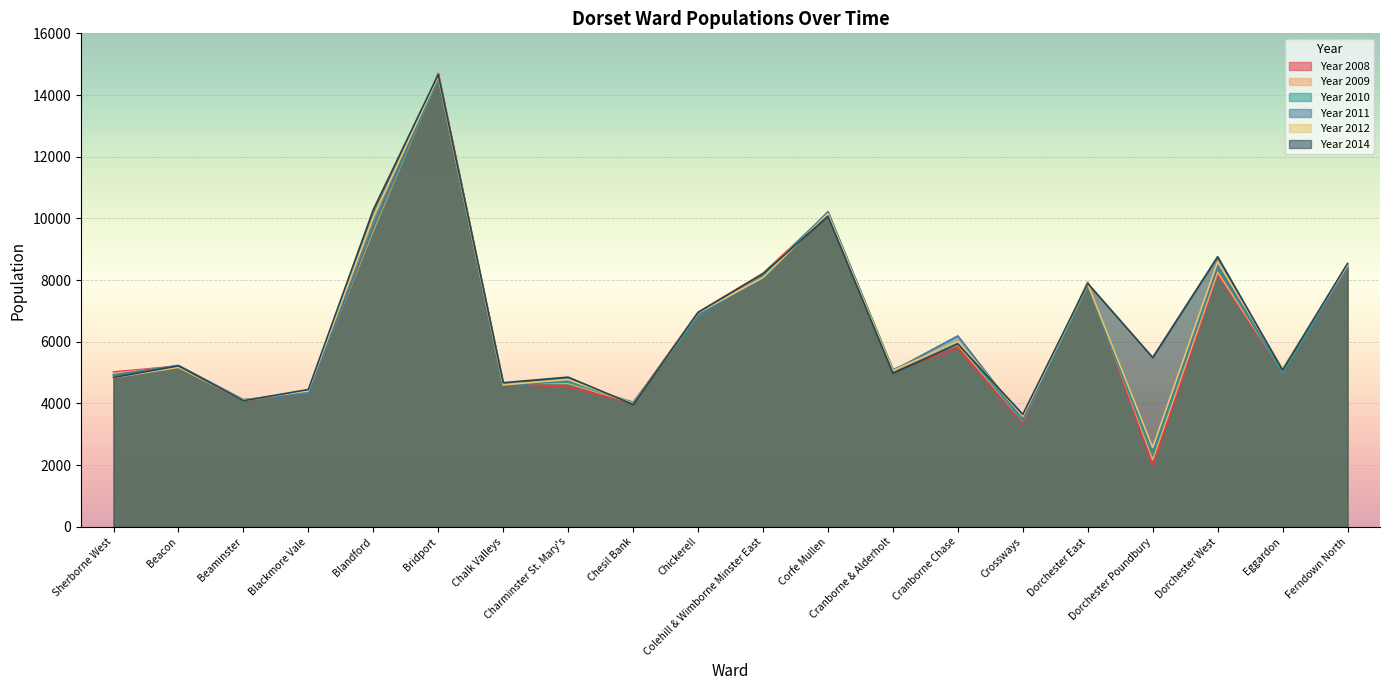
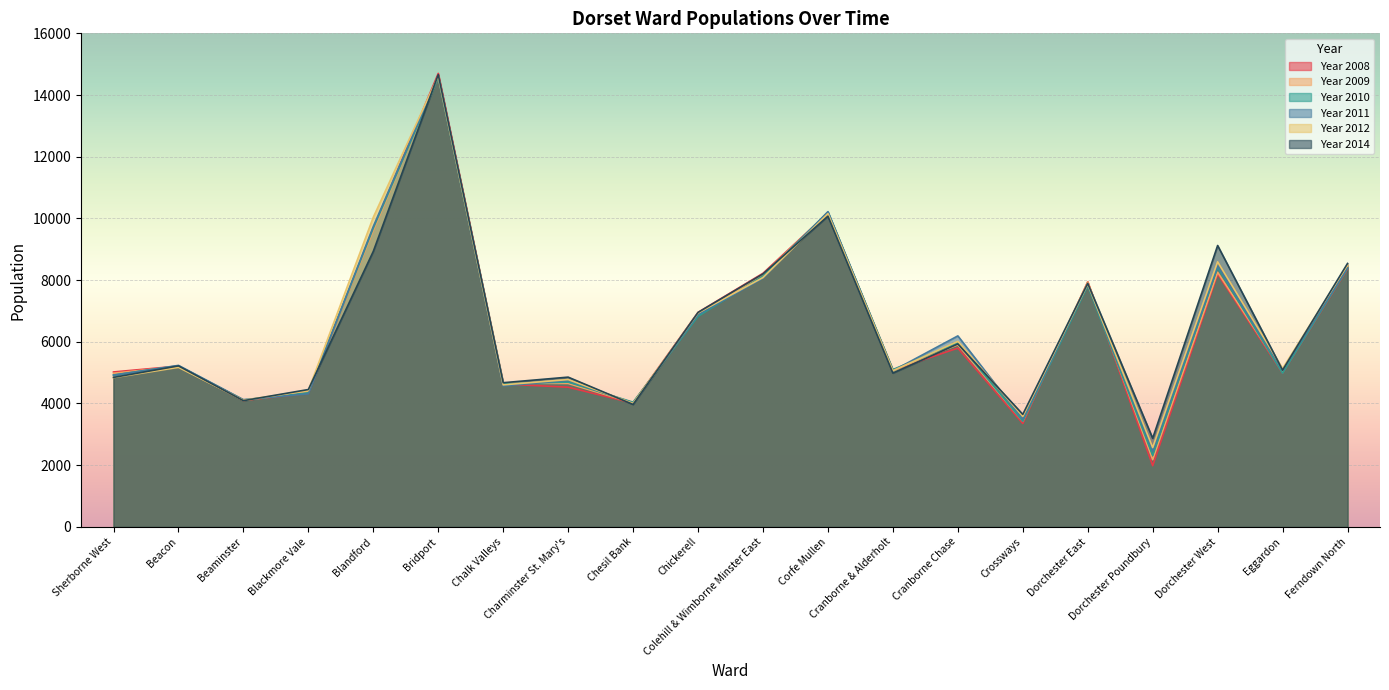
Year 2014, Blandford: 10300 -> 8900
Year 2014, Dorchester Poundbury: 5500 -> 2900
Year 2014, Dorchester West: 8800 -> 9100
